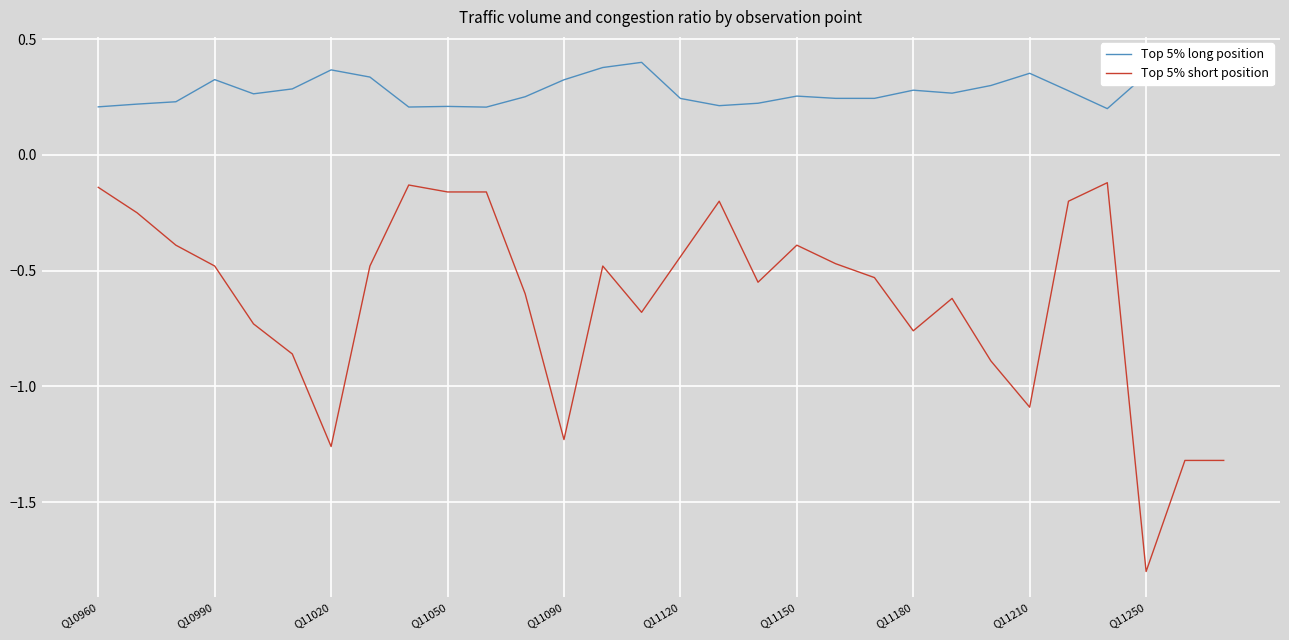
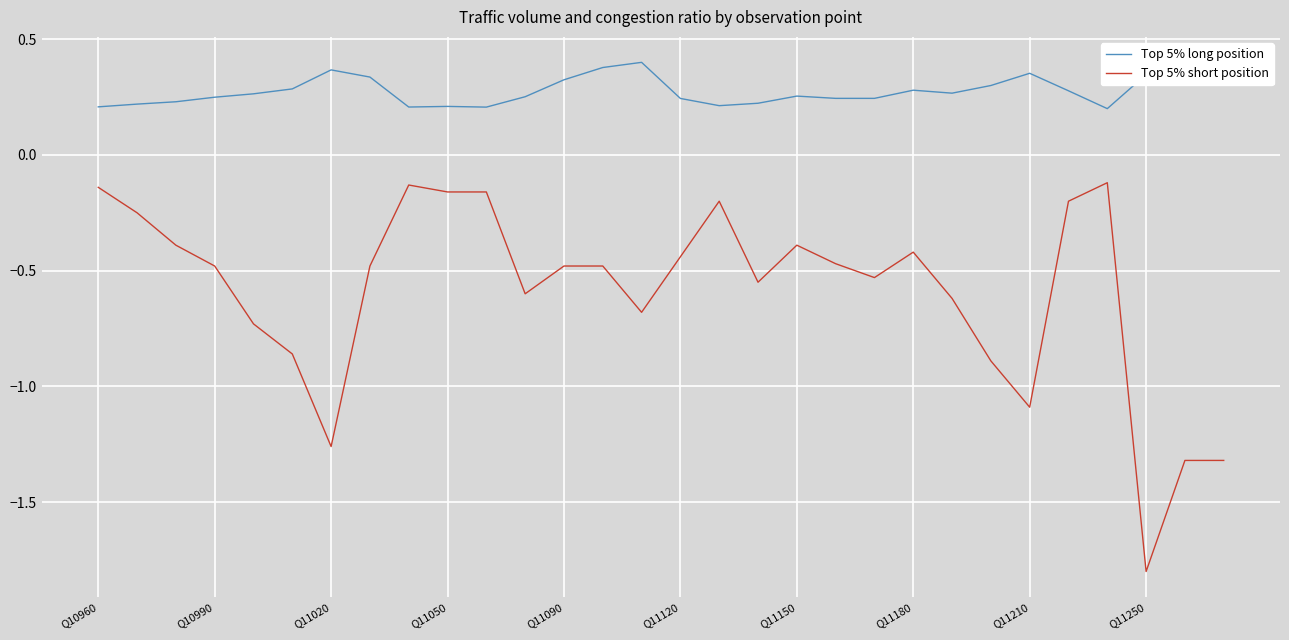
Top 5% long position, Q10990: 0.33 -> 0.25
Top 5% short position, Q11090: -1.23 -> -0.48
Top 5% short position, Q11180: -0.76 -> -0.42
